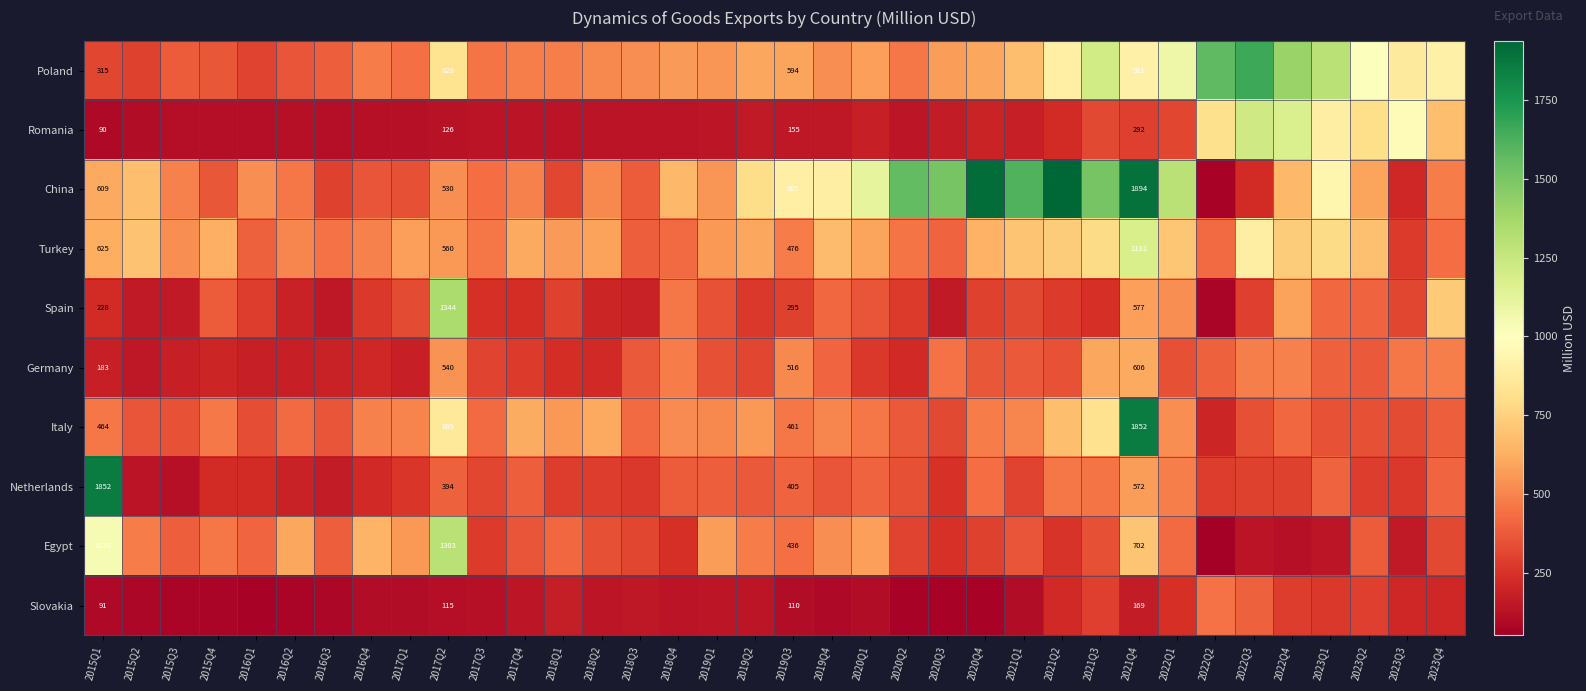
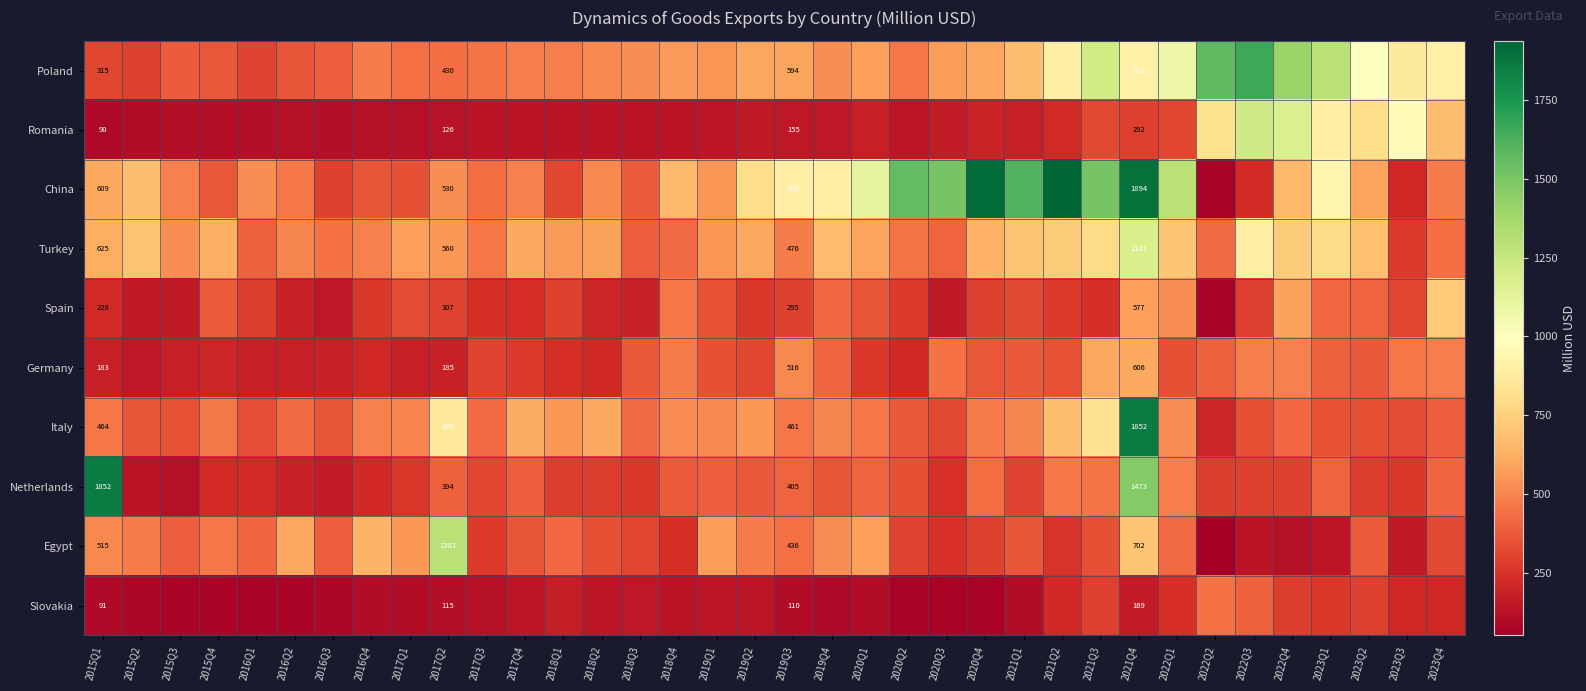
Poland, 2017Q2: 828 -> 430
Spain, 2017Q2: 1344 -> 307
Germany, 2017Q2: 540 -> 185
Netherlands, 2021Q4: 572 -> 1473
Egypt, 2015Q1: 1038 -> 515
